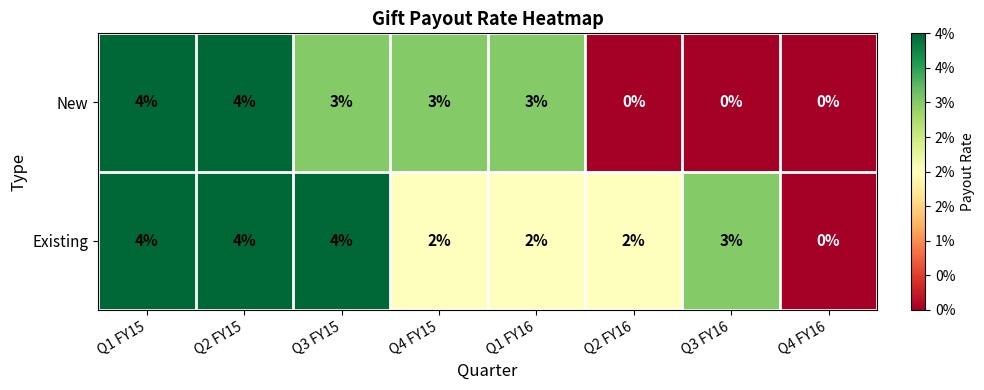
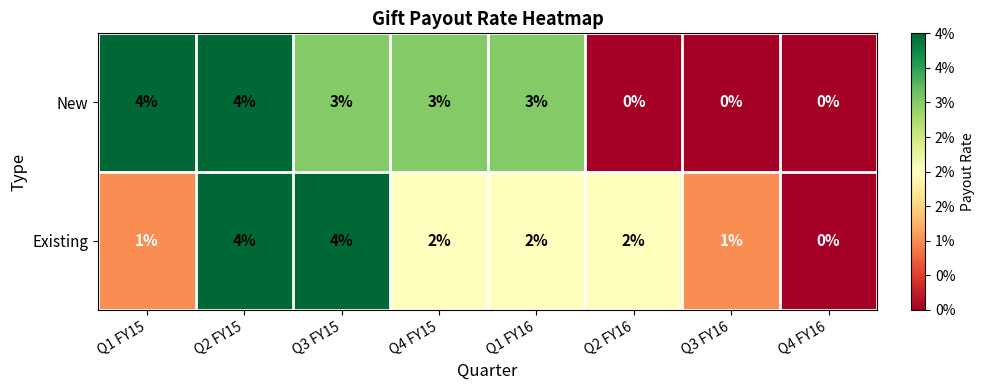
Existing, Q1 FY15: 4% -> 1%
Existing, Q3 FY16: 3% -> 1%
